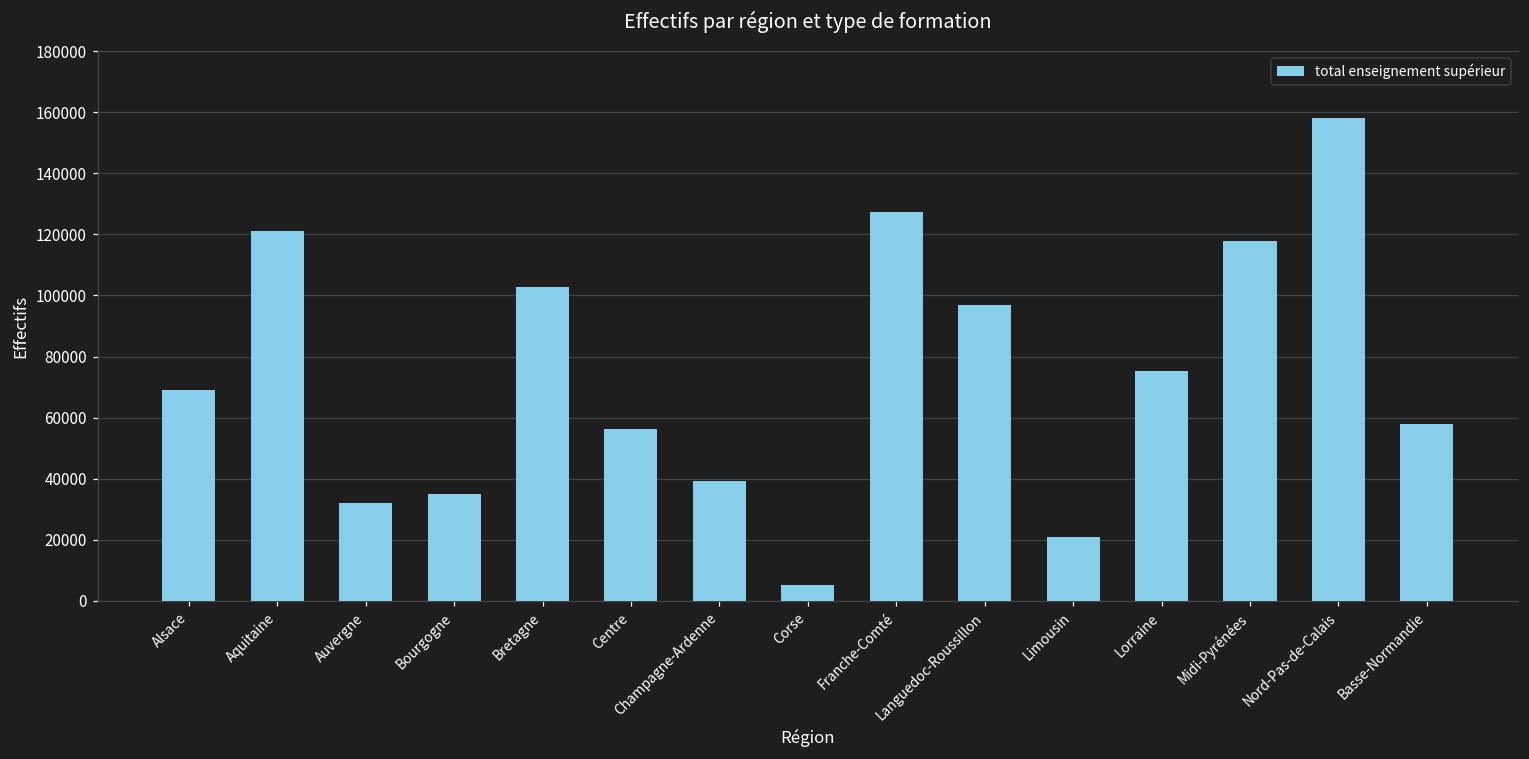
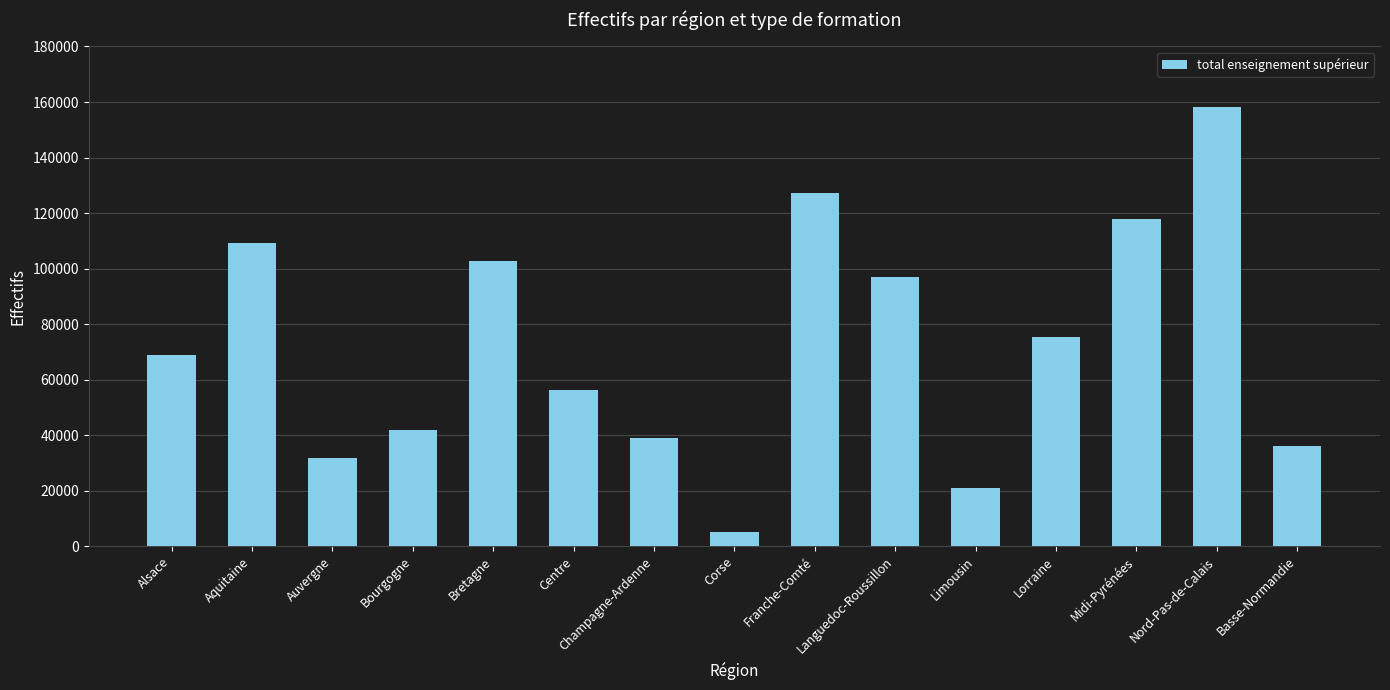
Aquitaine: 121000 -> 109000
Bourgogne: 35000 -> 42000
Basse-Normandie: 58000 -> 36000
